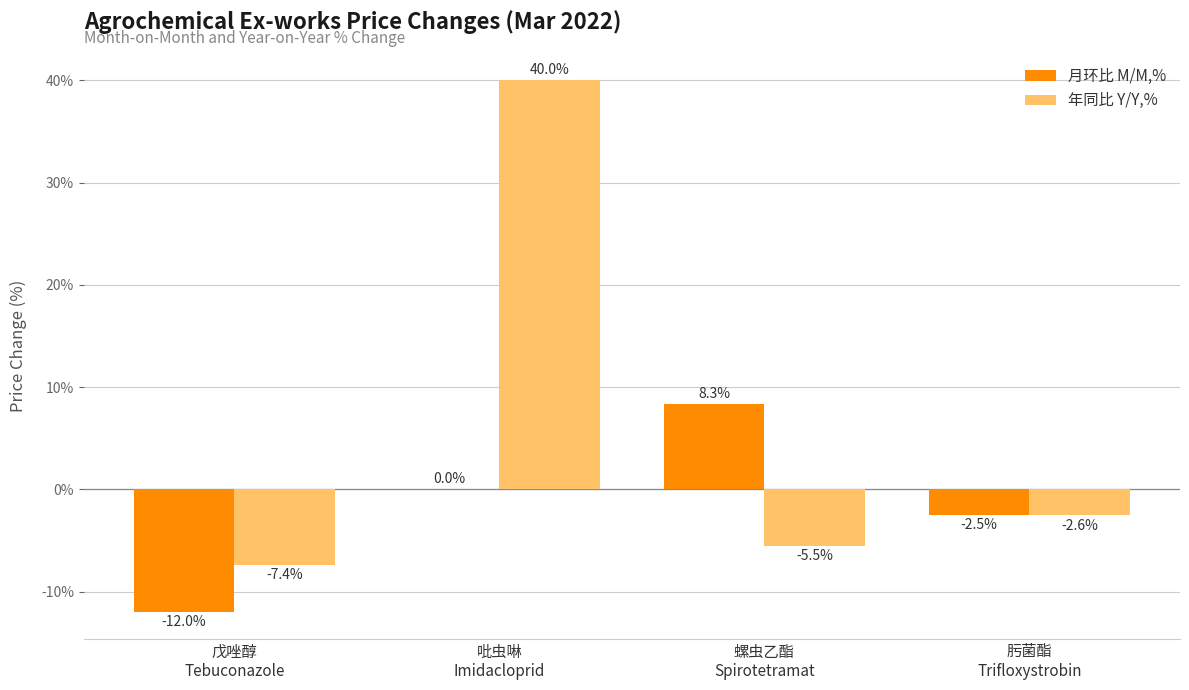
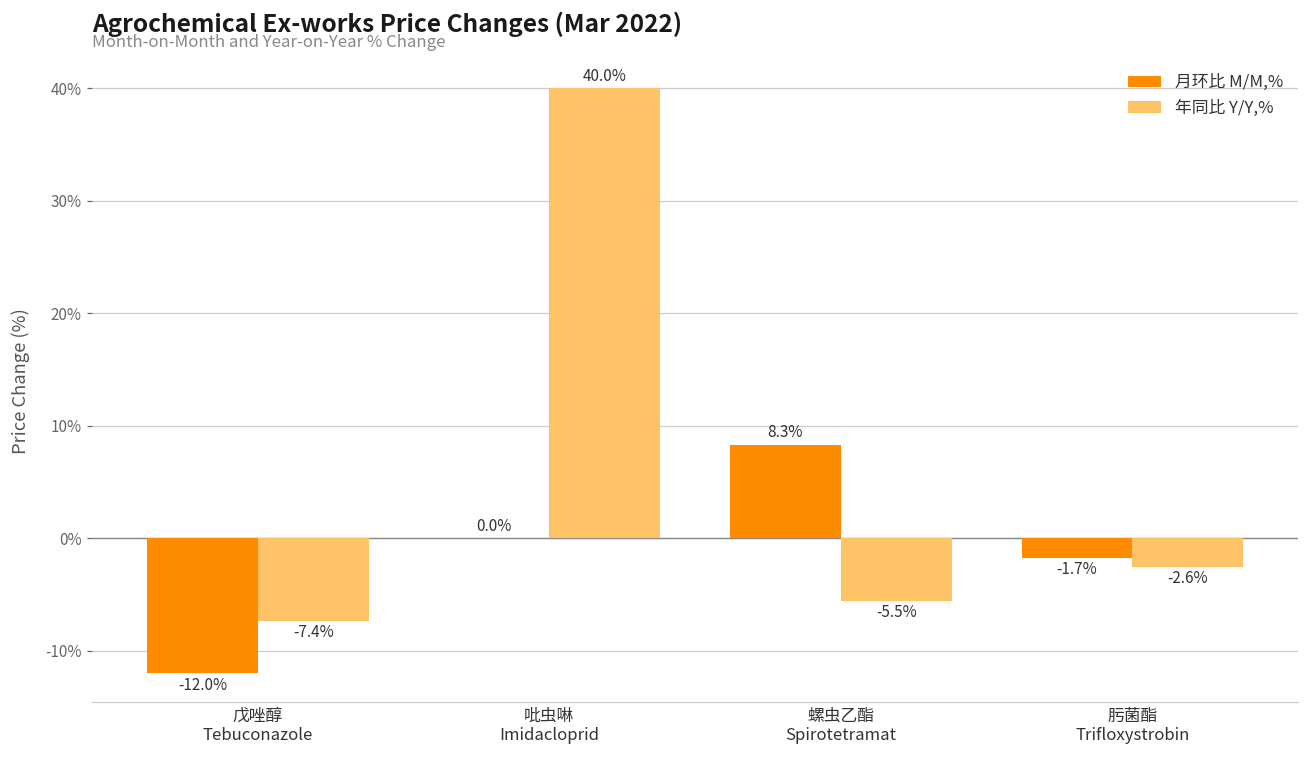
月环比 M/M,%, 肟菌酯 Trifloxystrobin: -2.5% -> -1.7%
